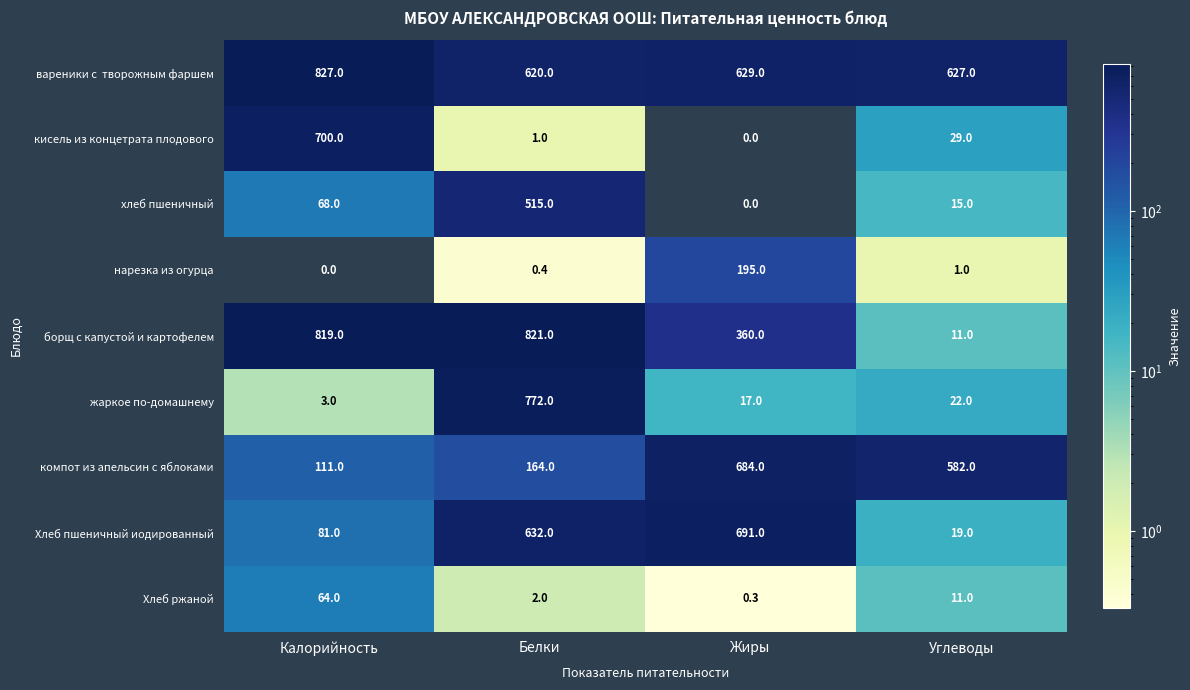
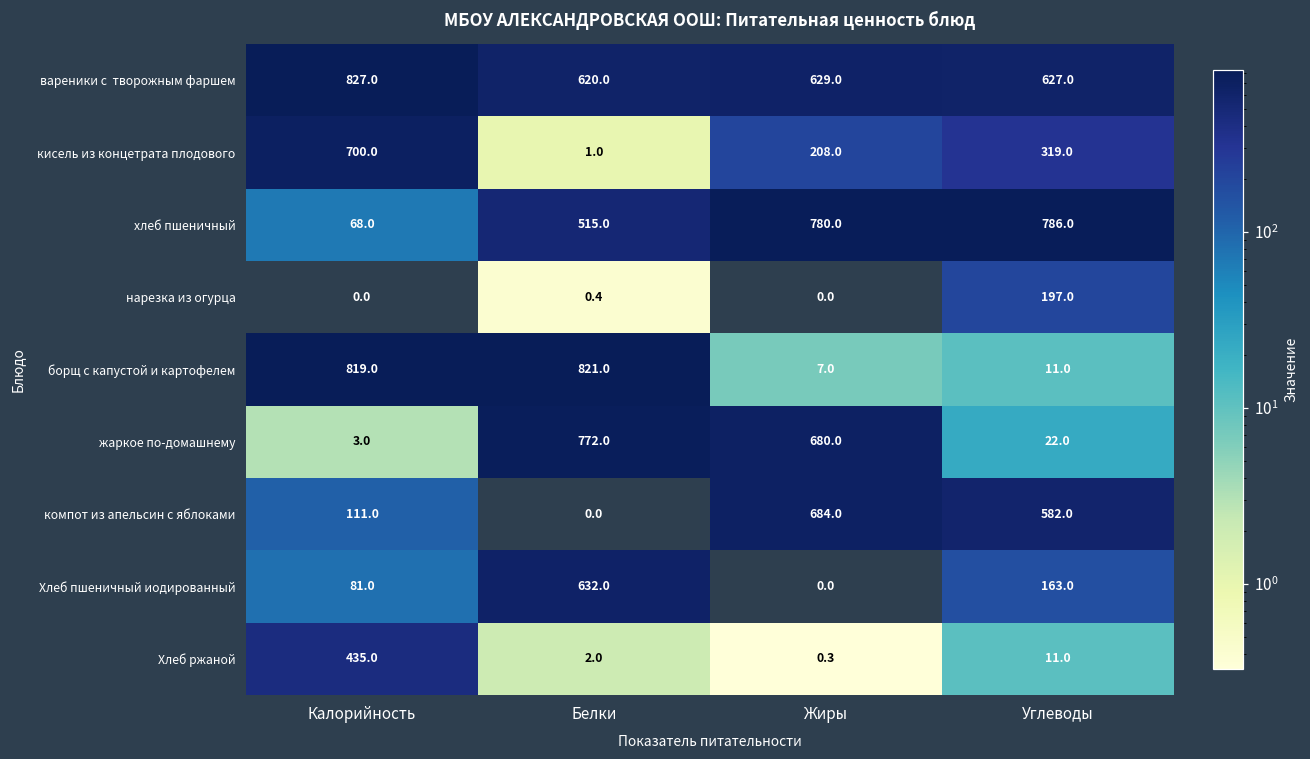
кисель из концетрата плодового, Жиры: 0.0 -> 208.0
кисель из концетрата плодового, Углеводы: 29.0 -> 319.0
хлеб пшеничный, Жиры: 0.0 -> 780.0
хлеб пшеничный, Углеводы: 15.0 -> 786.0
нарезка из огурца, Жиры: 195.0 -> 0.0
нарезка из огурца, Углеводы: 1.0 -> 197.0
борщ с капустой и картофелем, Жиры: 360.0 -> 7.0
жаркое по-домашнему, Жиры: 17.0 -> 680.0
компот из апельсин с яблоками, Белки: 164.0 -> 0.0
Хлеб пшеничный иодированный, Жиры: 691.0 -> 0.0
Хлеб пшеничный иодированный, Углеводы: 19.0 -> 163.0
Хлеб ржаной, Калорийность: 64.0 -> 435.0
